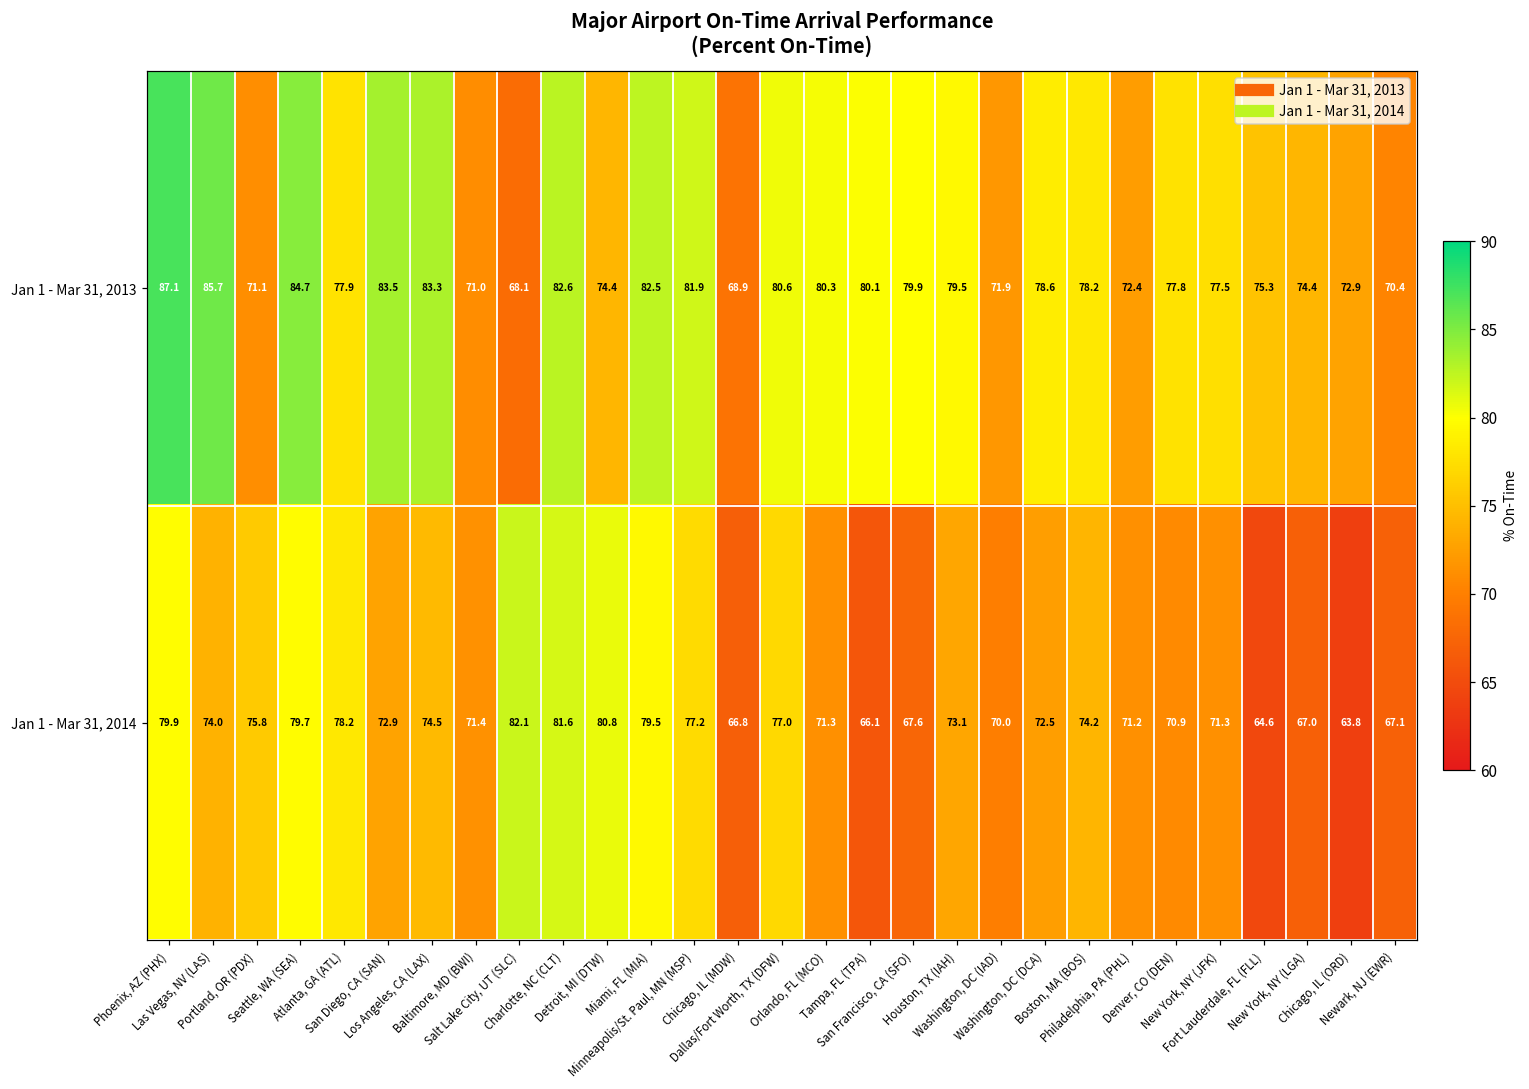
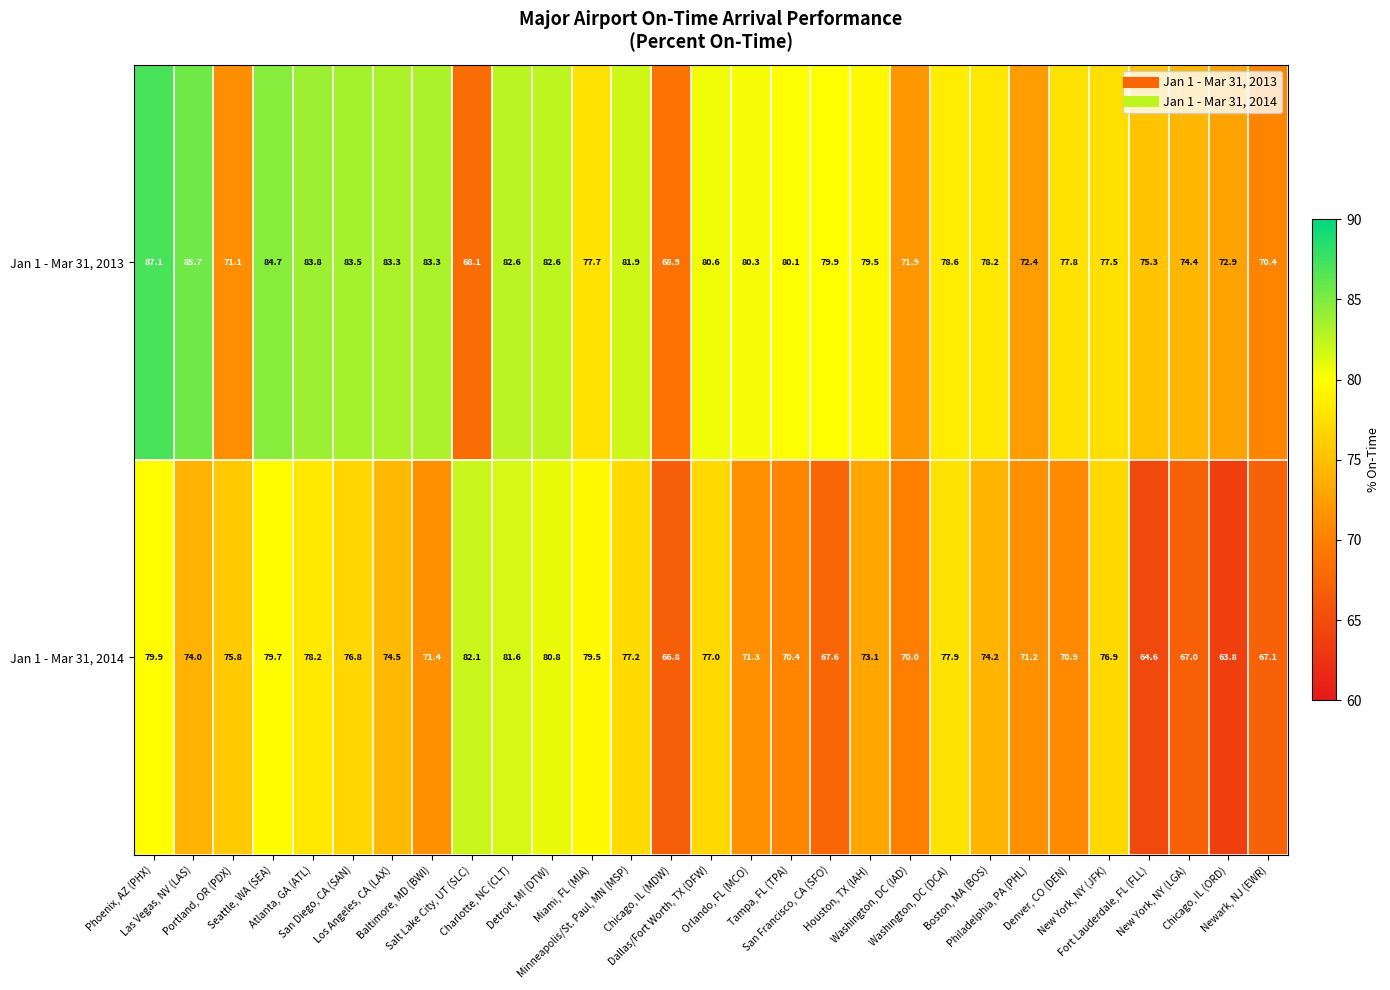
Jan 1 - Mar 31, 2013, Atlanta, GA (ATL): 77.9 -> 83.8
Jan 1 - Mar 31, 2013, Baltimore, MD (BWI): 71.0 -> 83.3
Jan 1 - Mar 31, 2013, Detroit, MI (DTW): 74.4 -> 82.6
Jan 1 - Mar 31, 2013, Miami, FL (MIA): 82.5 -> 77.7
Jan 1 - Mar 31, 2014, San Diego, CA (SAN): 72.9 -> 76.8
Jan 1 - Mar 31, 2014, Tampa, FL (TPA): 66.1 -> 70.4
Jan 1 - Mar 31, 2014, Washington, DC (DCA): 72.5 -> 77.9
Jan 1 - Mar 31, 2014, New York, NY (JFK): 71.3 -> 76.9
